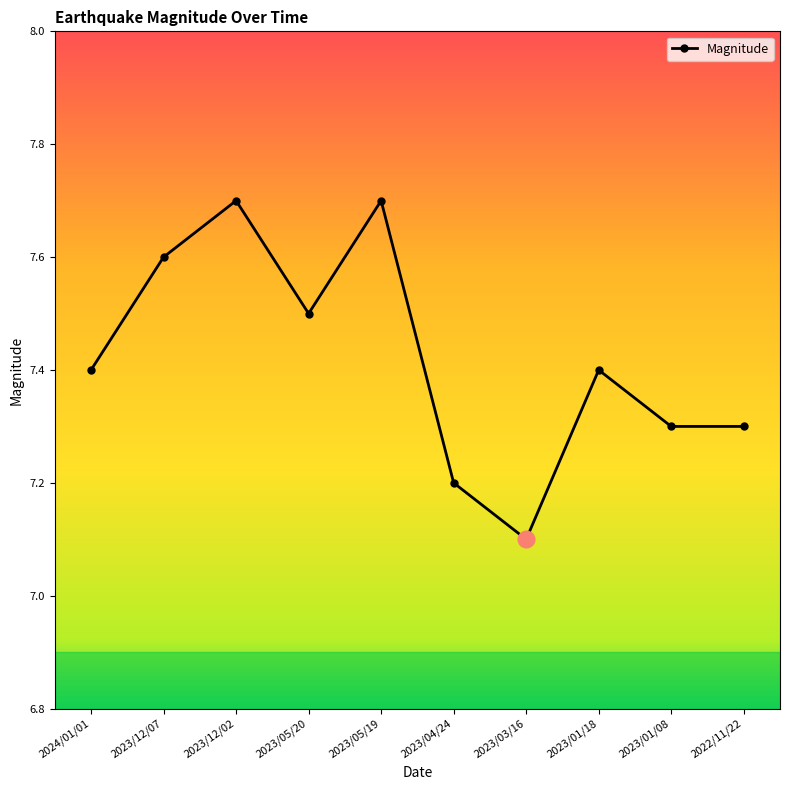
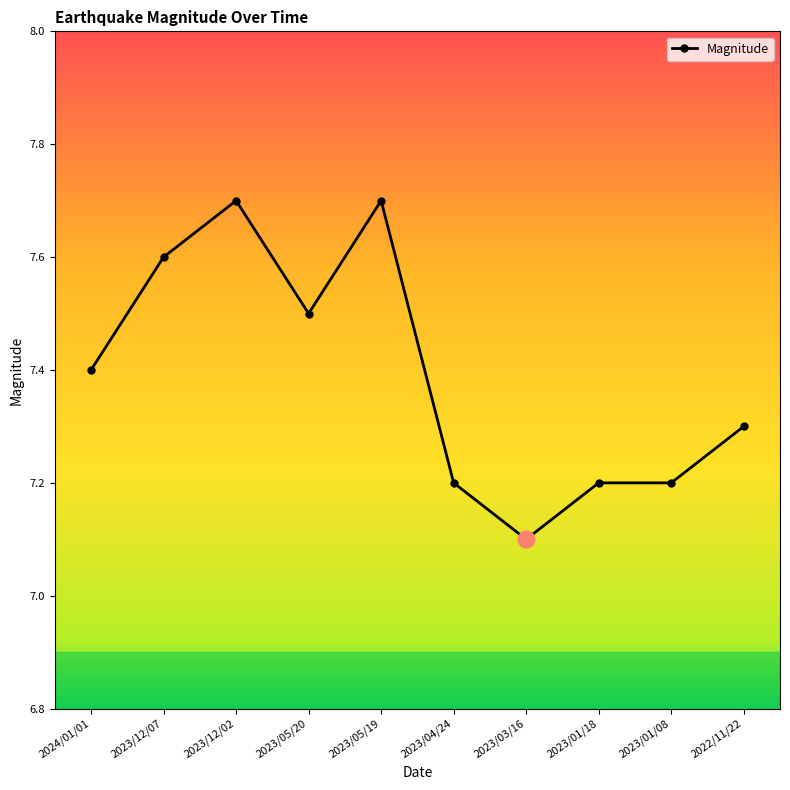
Magnitude, 2023/01/18: 7.4 -> 7.2
Magnitude, 2023/01/08: 7.3 -> 7.2
